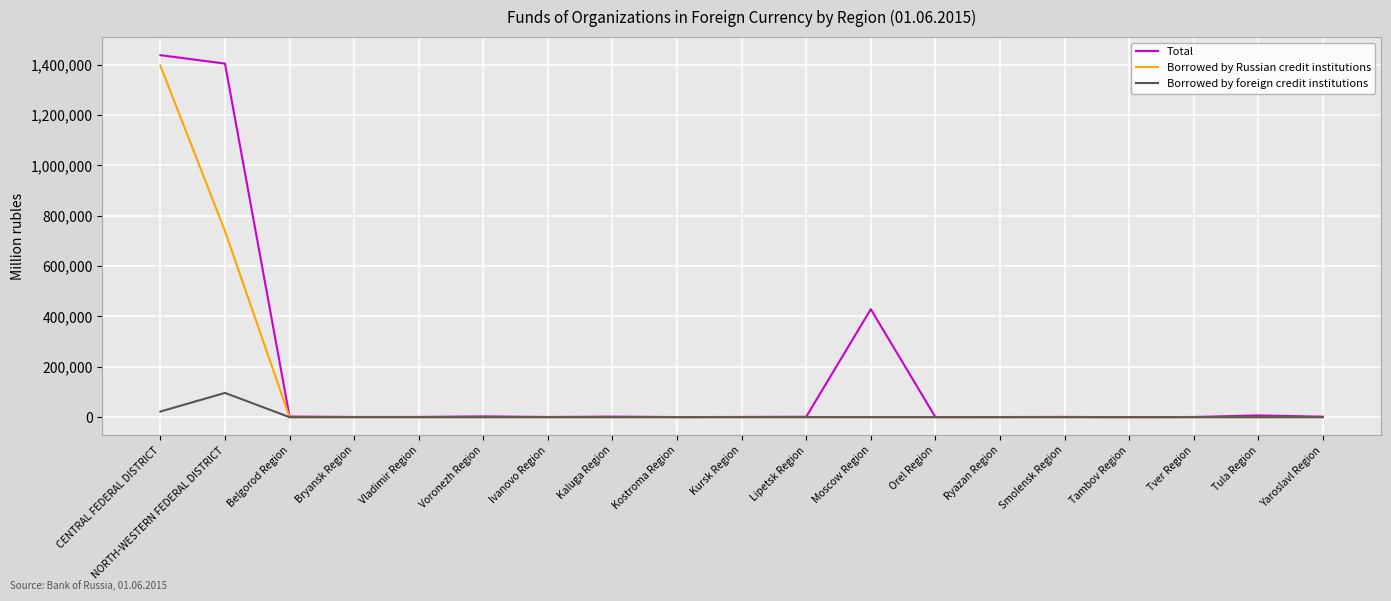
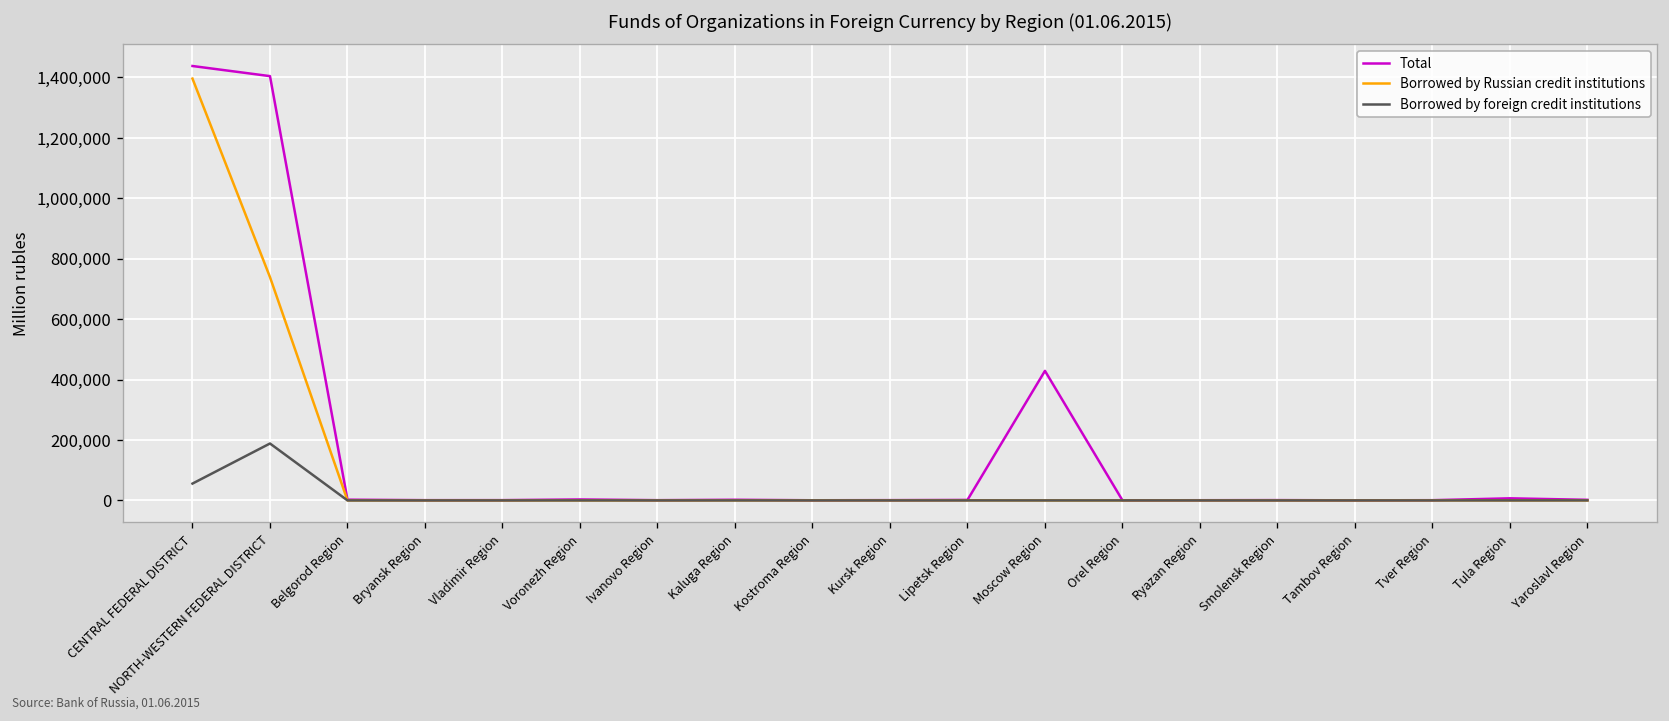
Borrowed by foreign credit institutions, CENTRAL FEDERAL DISTRICT: 20,000 -> 60,000
Borrowed by foreign credit institutions, NORTH-WESTERN FEDERAL DISTRICT: 100,000 -> 190,000
